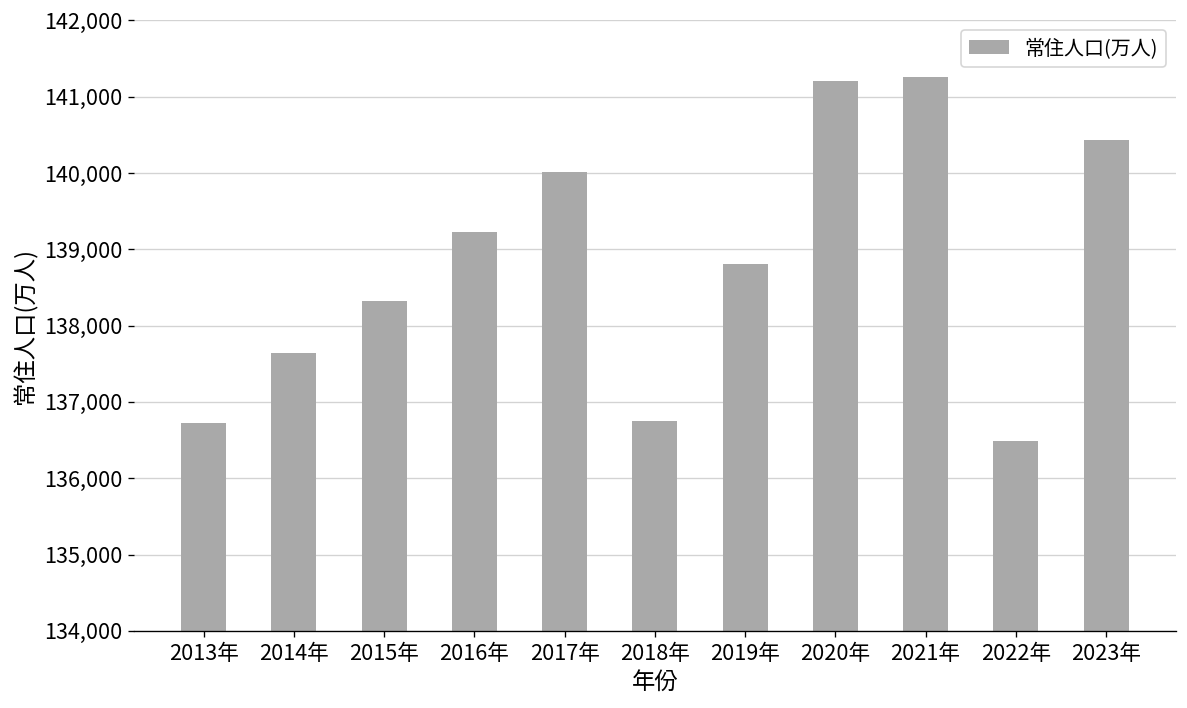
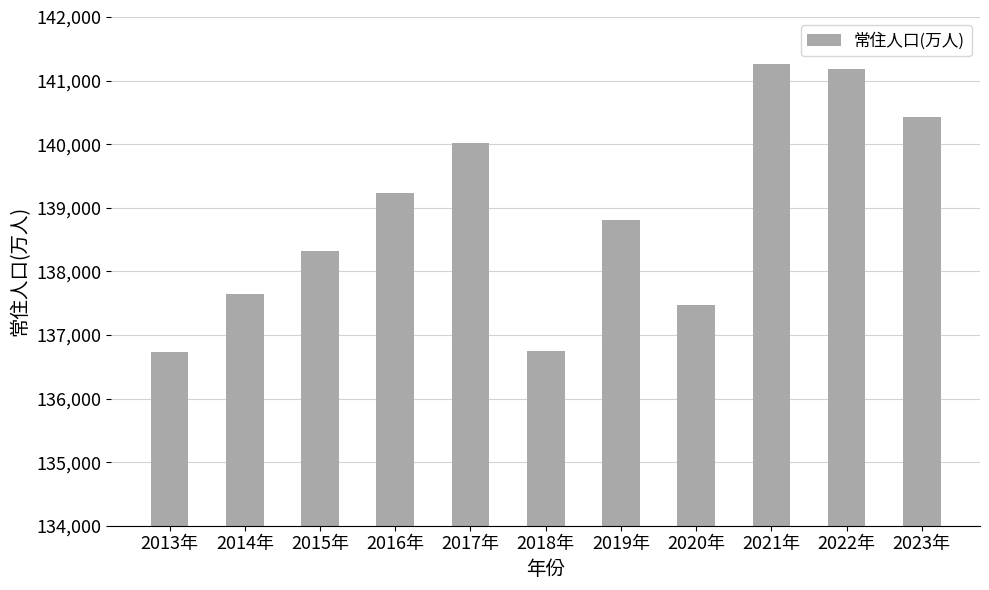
2020年: 141,200 -> 137,500
2022年: 136,500 -> 141,200
